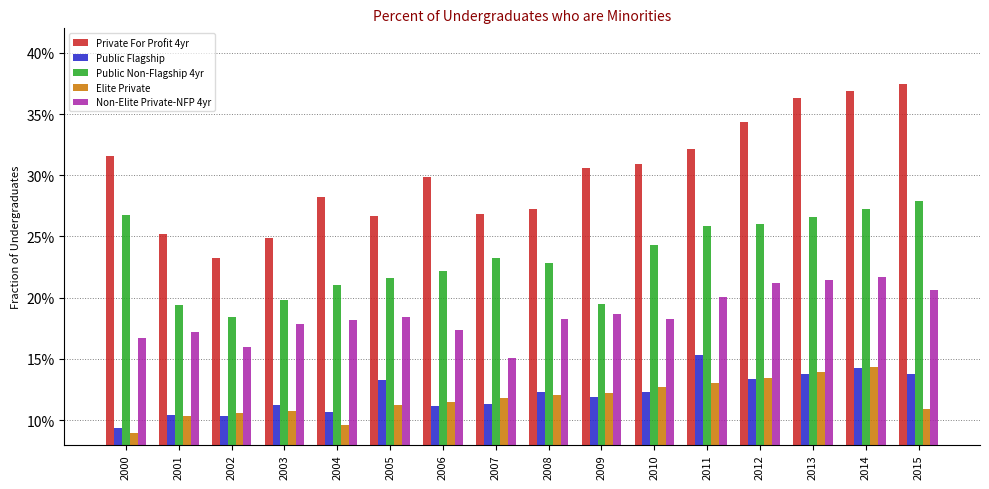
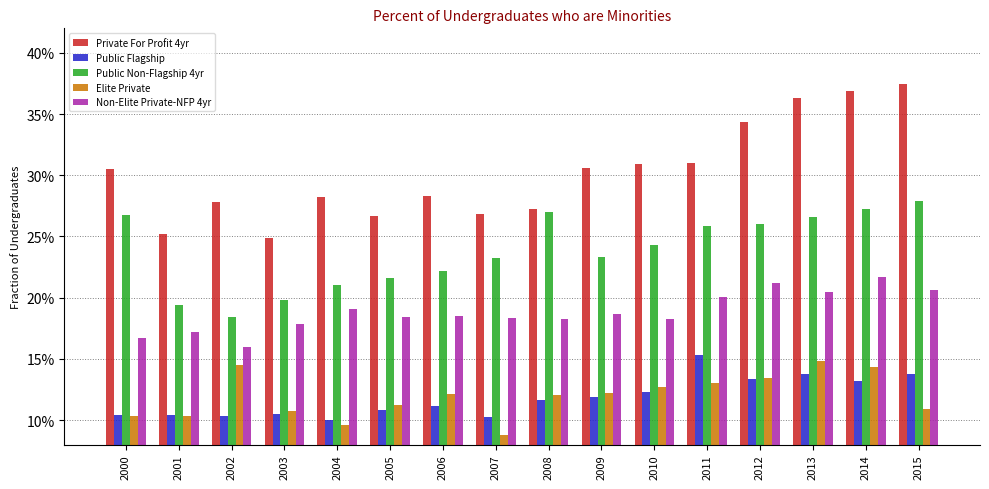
Private For Profit 4yr, 2000: 31.6% -> 30.5%
Public Flagship, 2000: 9.3% -> 10.4%
Elite Private, 2000: 8.9% -> 10.4%
Private For Profit 4yr, 2002: 23.2% -> 27.8%
Elite Private, 2002: 10.6% -> 14.5%
Public Flagship, 2003: 11.2% -> 10.5%
Public Flagship, 2004: 10.7% -> 10.0%
Non-Elite Private-NFP 4yr, 2004: 18.2% -> 19.0%
Public Flagship, 2005: 13.2% -> 10.8%
Private For Profit 4yr, 2006: 29.9% -> 28.3%
Elite Private, 2006: 11.5% -> 12.1%
Non-Elite Private-NFP 4yr, 2006: 17.4% -> 18.5%
Public Flagship, 2007: 11.4% -> 10.2%
Elite Private, 2007: 11.8% -> 8.8%
Non-Elite Private-NFP 4yr, 2007: 15.1% -> 18.3%
Public Flagship, 2008: 12.3% -> 11.6%
Public Non-Flagship 4yr, 2008: 22.8% -> 27.0%
Public Non-Flagship 4yr, 2009: 19.5% -> 23.3%
Private For Profit 4yr, 2011: 32.1% -> 31.0%
Elite Private, 2013: 13.9% -> 14.8%
Non-Elite Private-NFP 4yr, 2013: 21.4% -> 20.5%
Public Flagship, 2014: 14.2% -> 13.2%
